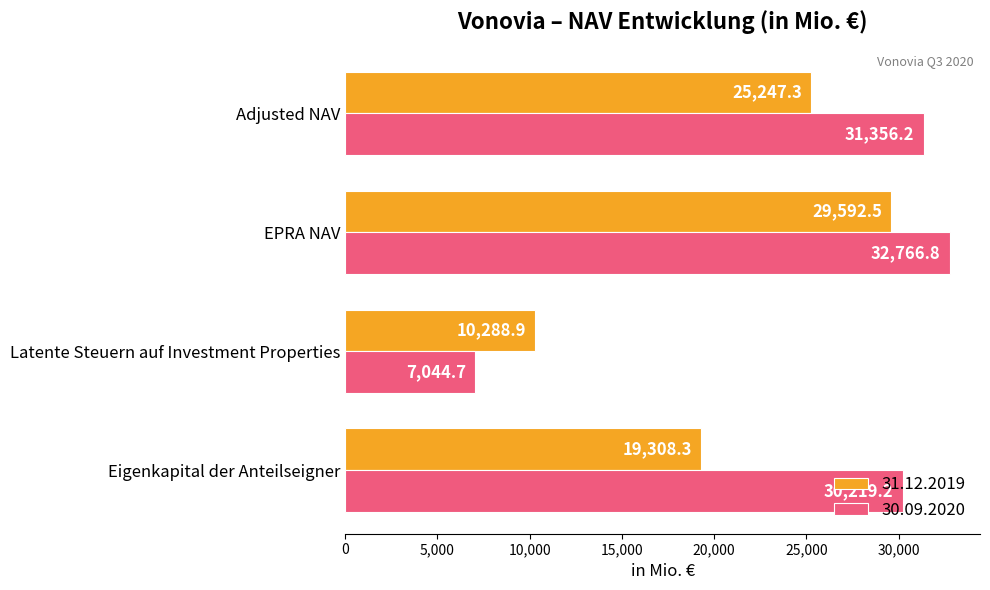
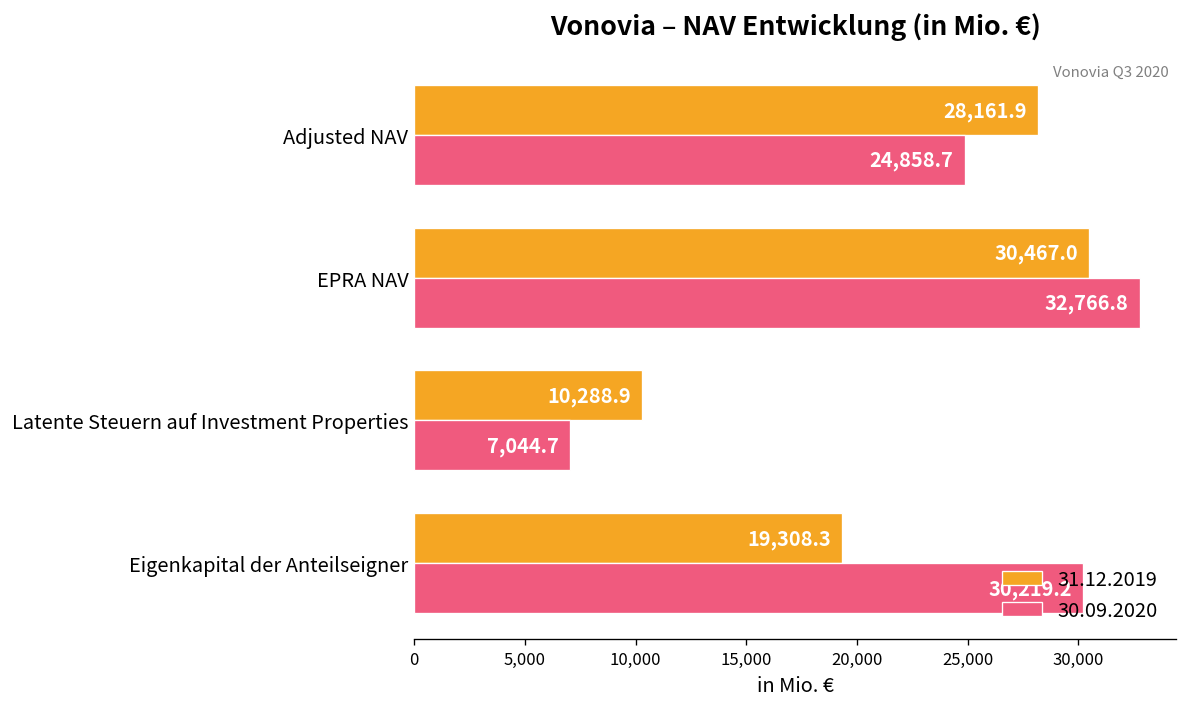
31.12.2019, Adjusted NAV: 25,247.3 -> 28,161.9
30.09.2020, Adjusted NAV: 31,356.2 -> 24,858.7
31.12.2019, EPRA NAV: 29,592.5 -> 30,467.0
